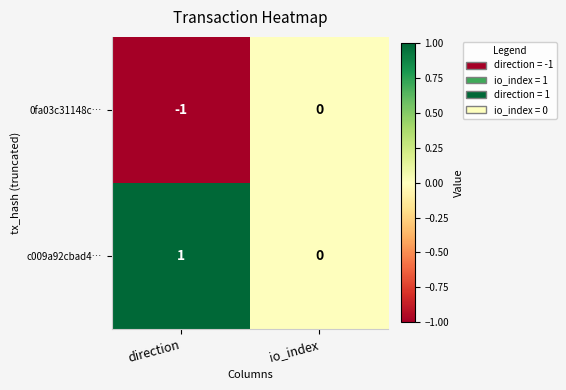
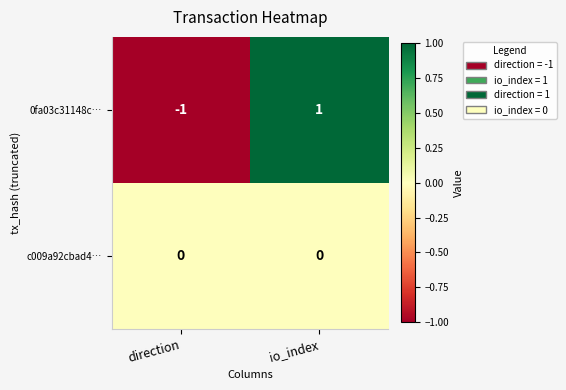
0fa03c31148c…, io_index: 0 -> 1
c009a92cbad4…, direction: 1 -> 0
